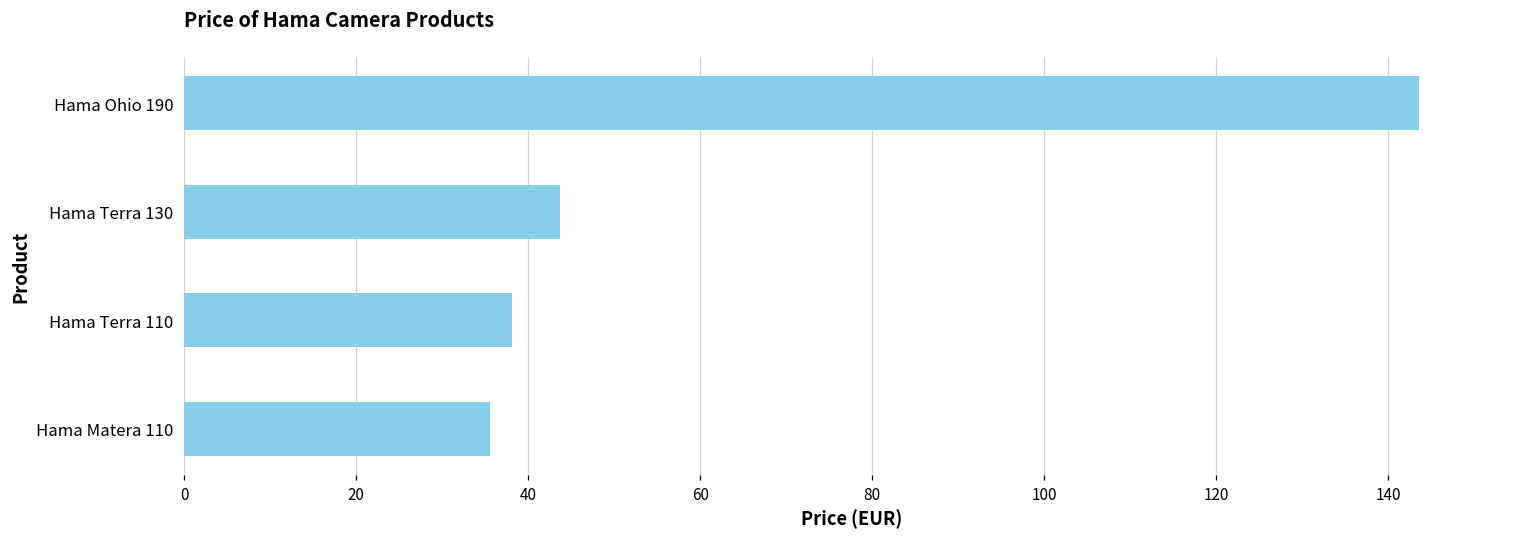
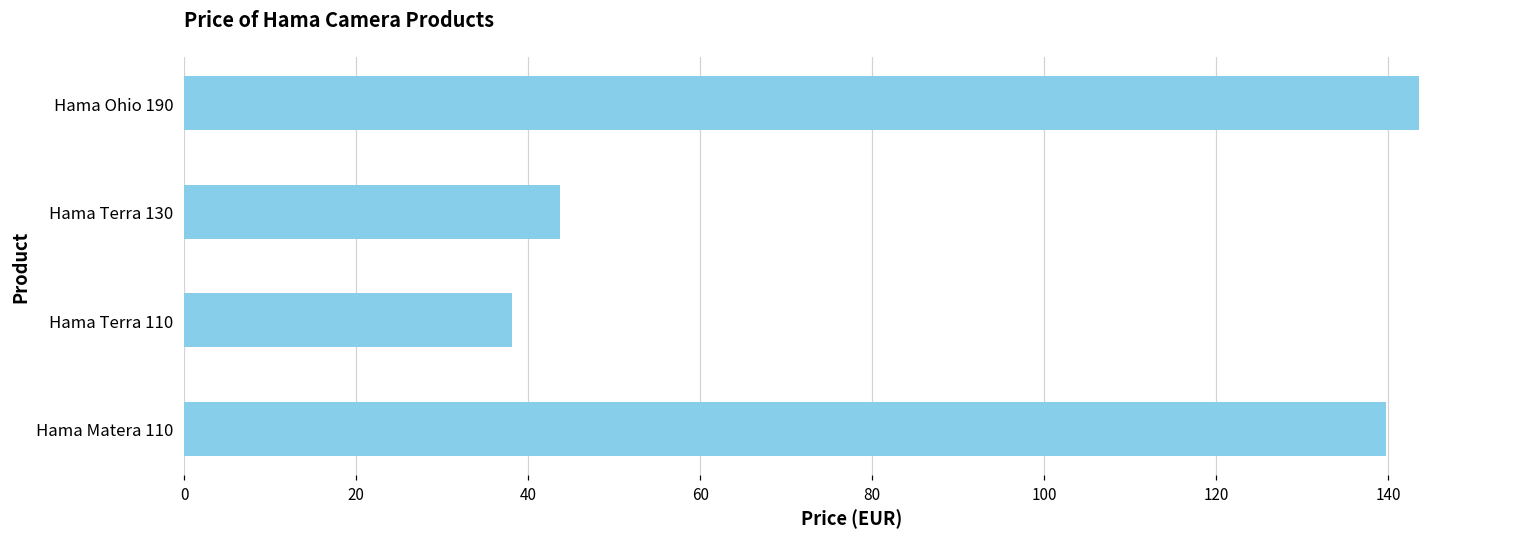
Hama Matera 110: 36 -> 140
